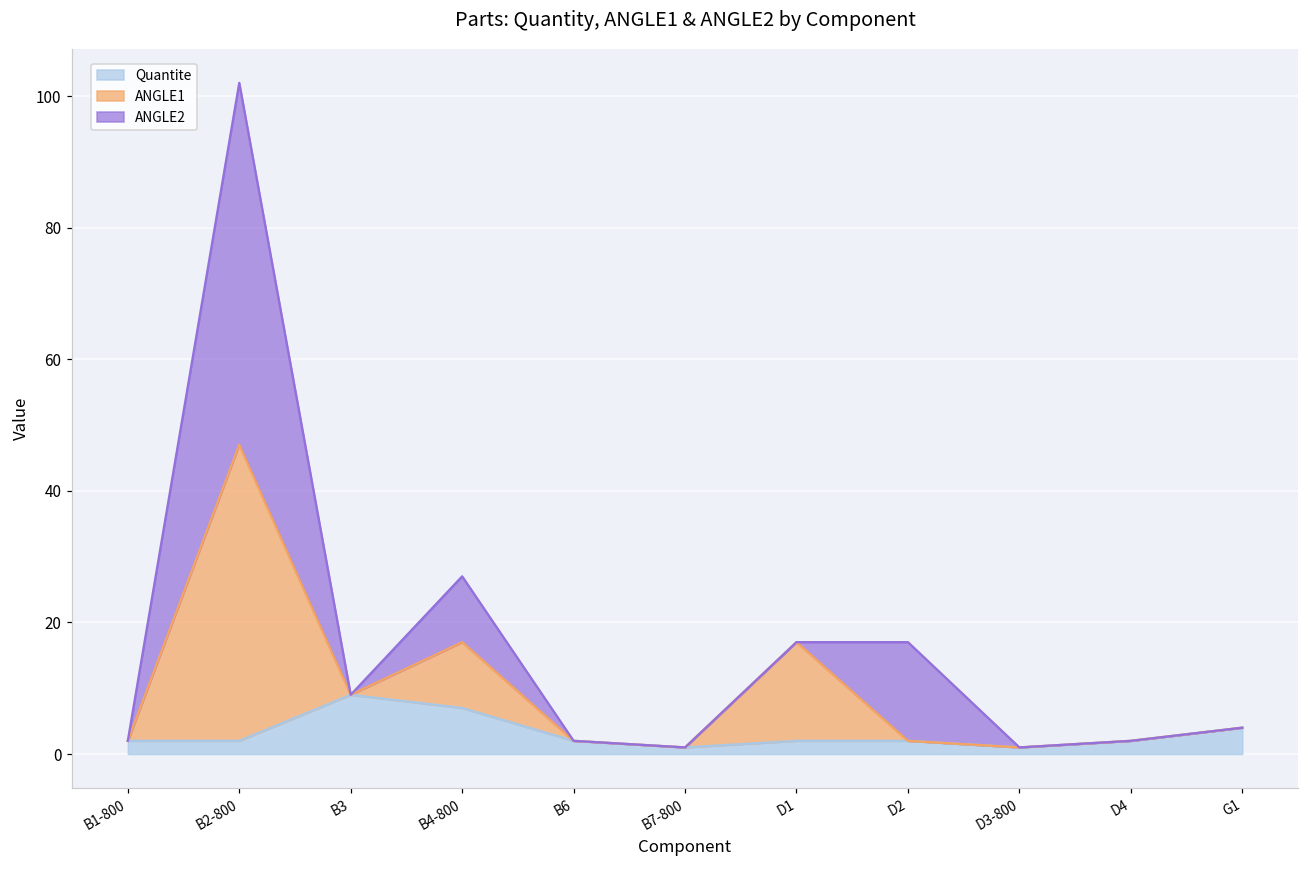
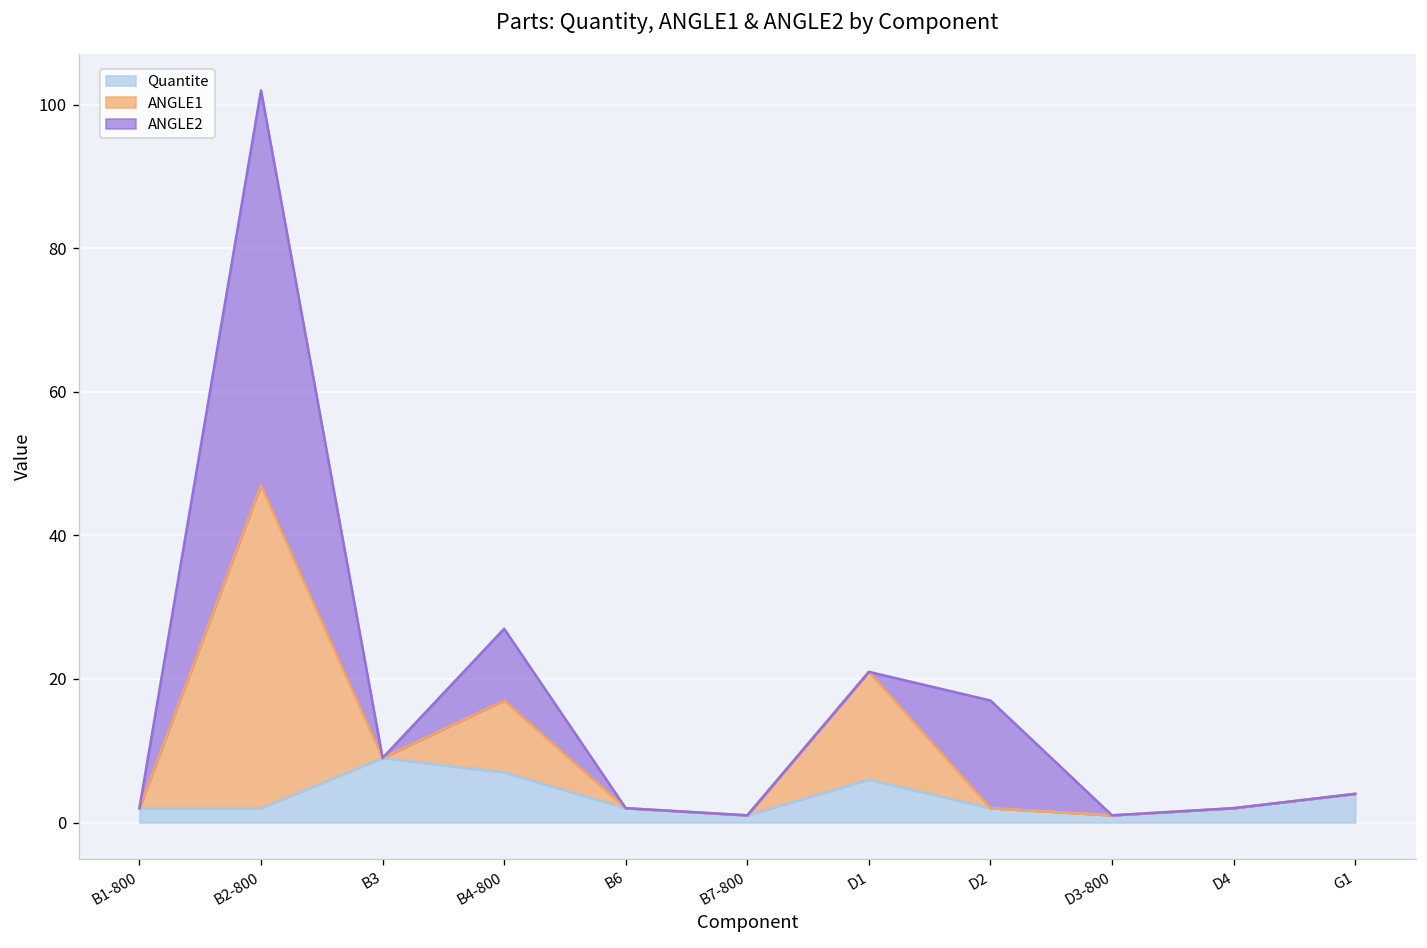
Quantite, D1: 2 -> 6
